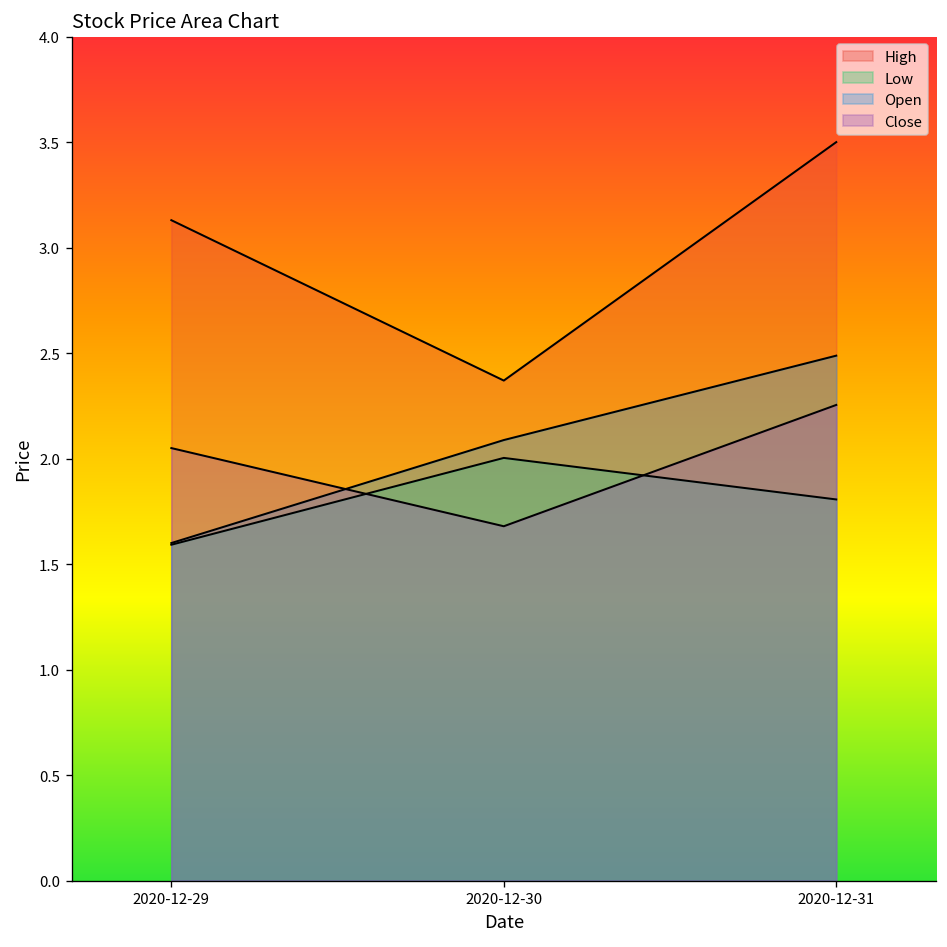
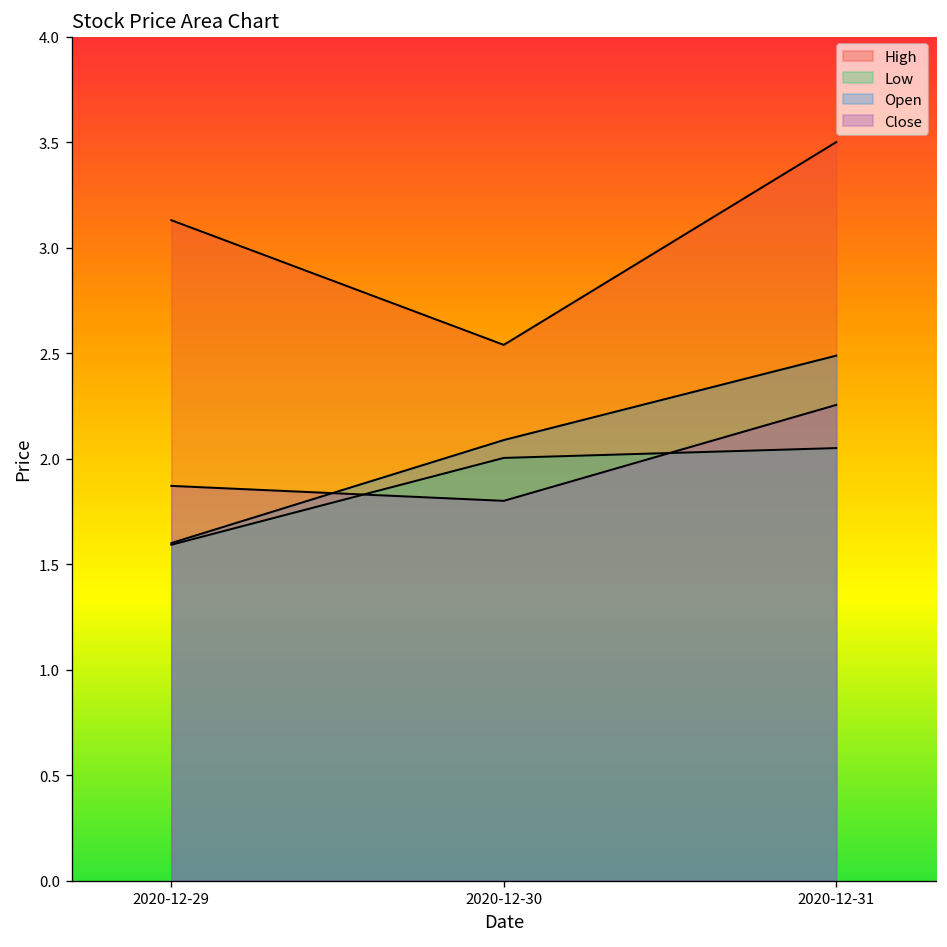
Close, 2020-12-29: 2.05 -> 1.87
High, 2020-12-30: 2.37 -> 2.54
Close, 2020-12-30: 1.68 -> 1.80
Low, 2020-12-31: 1.81 -> 2.05
